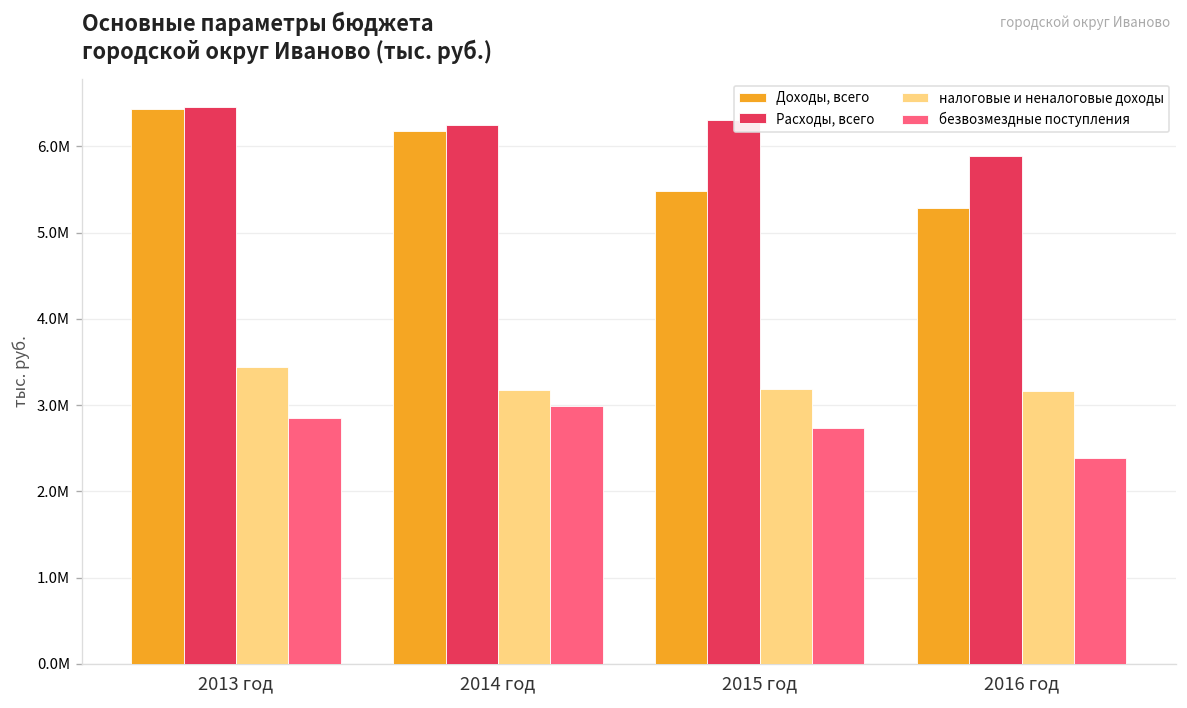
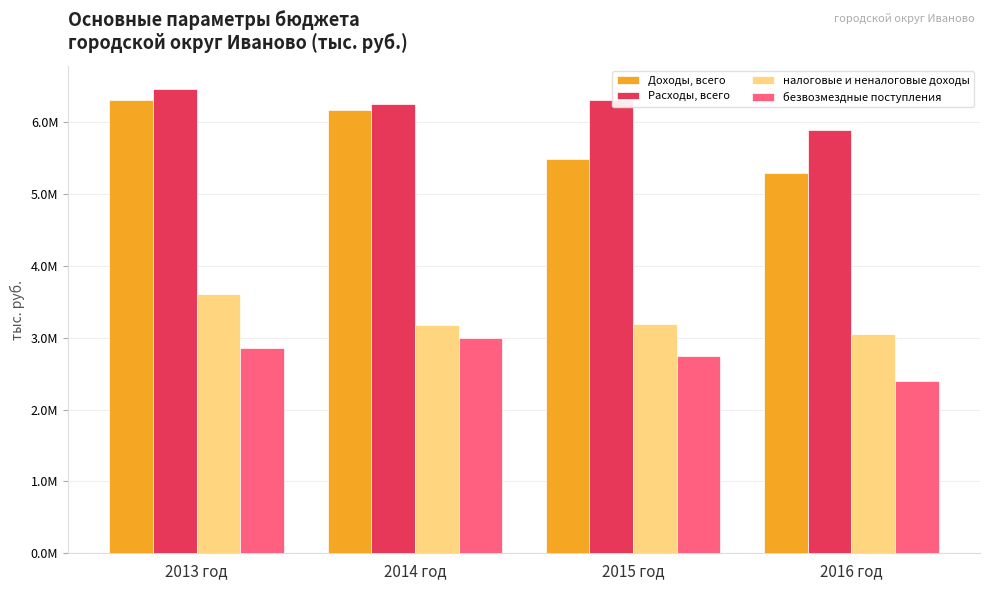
Доходы, всего, 2013 год: 6400000 -> 6300000
налоговые и неналоговые доходы, 2013 год: 3400000 -> 3600000
налоговые и неналоговые доходы, 2016 год: 3200000 -> 3100000
